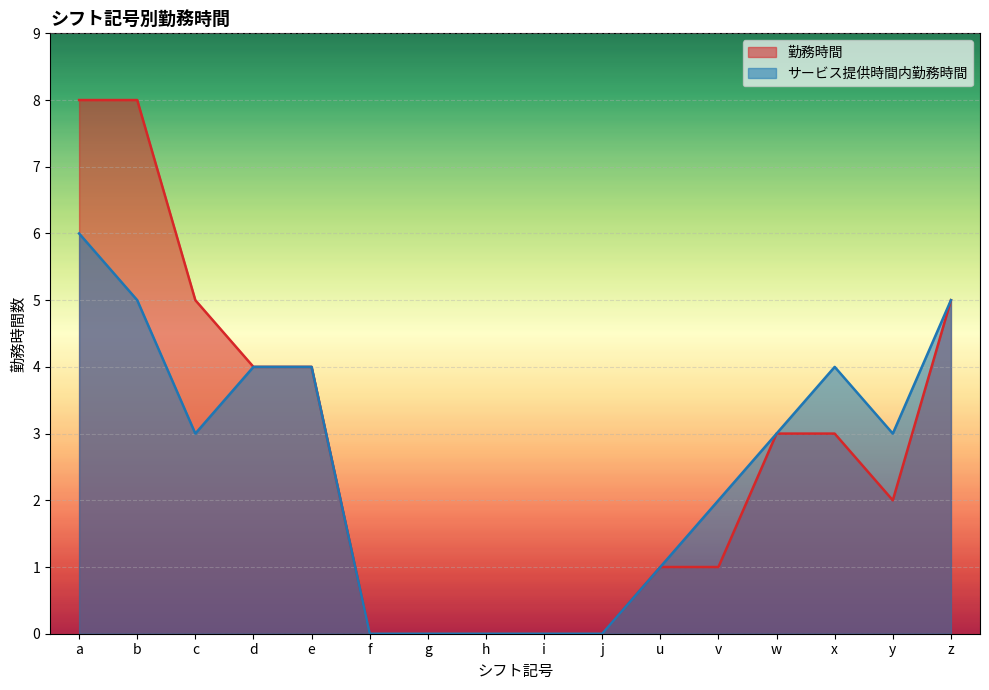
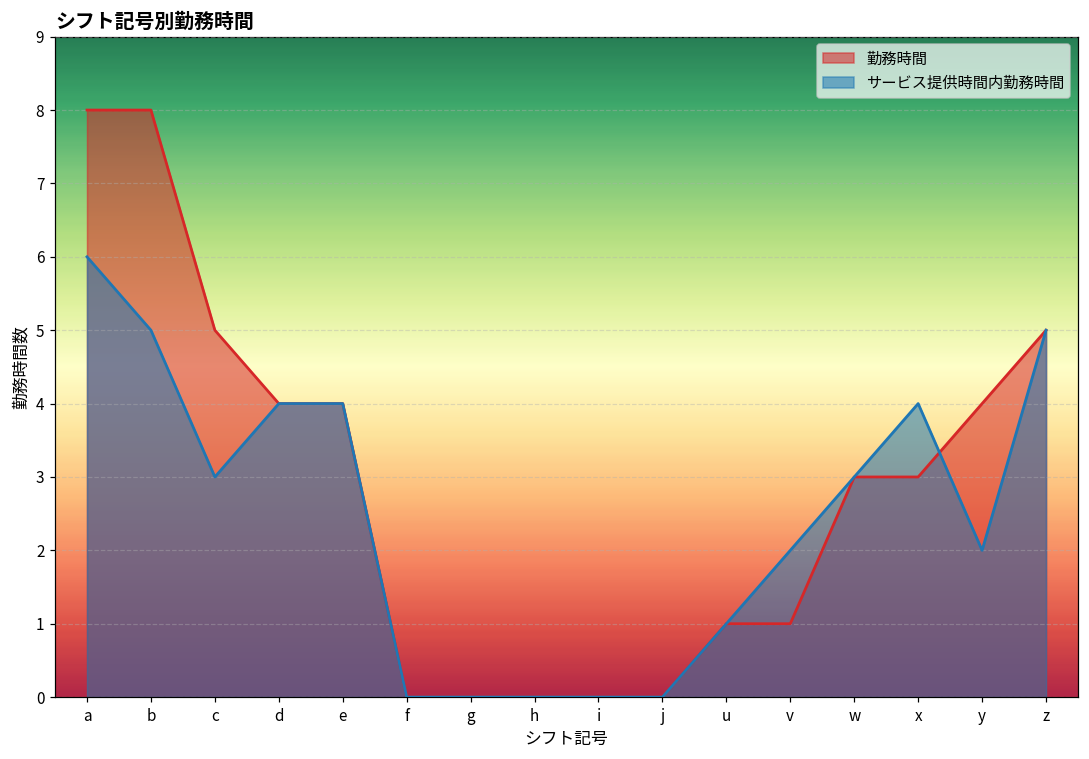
勤務時間, y: 2 -> 4
サービス提供時間内勤務時間, y: 3 -> 2
